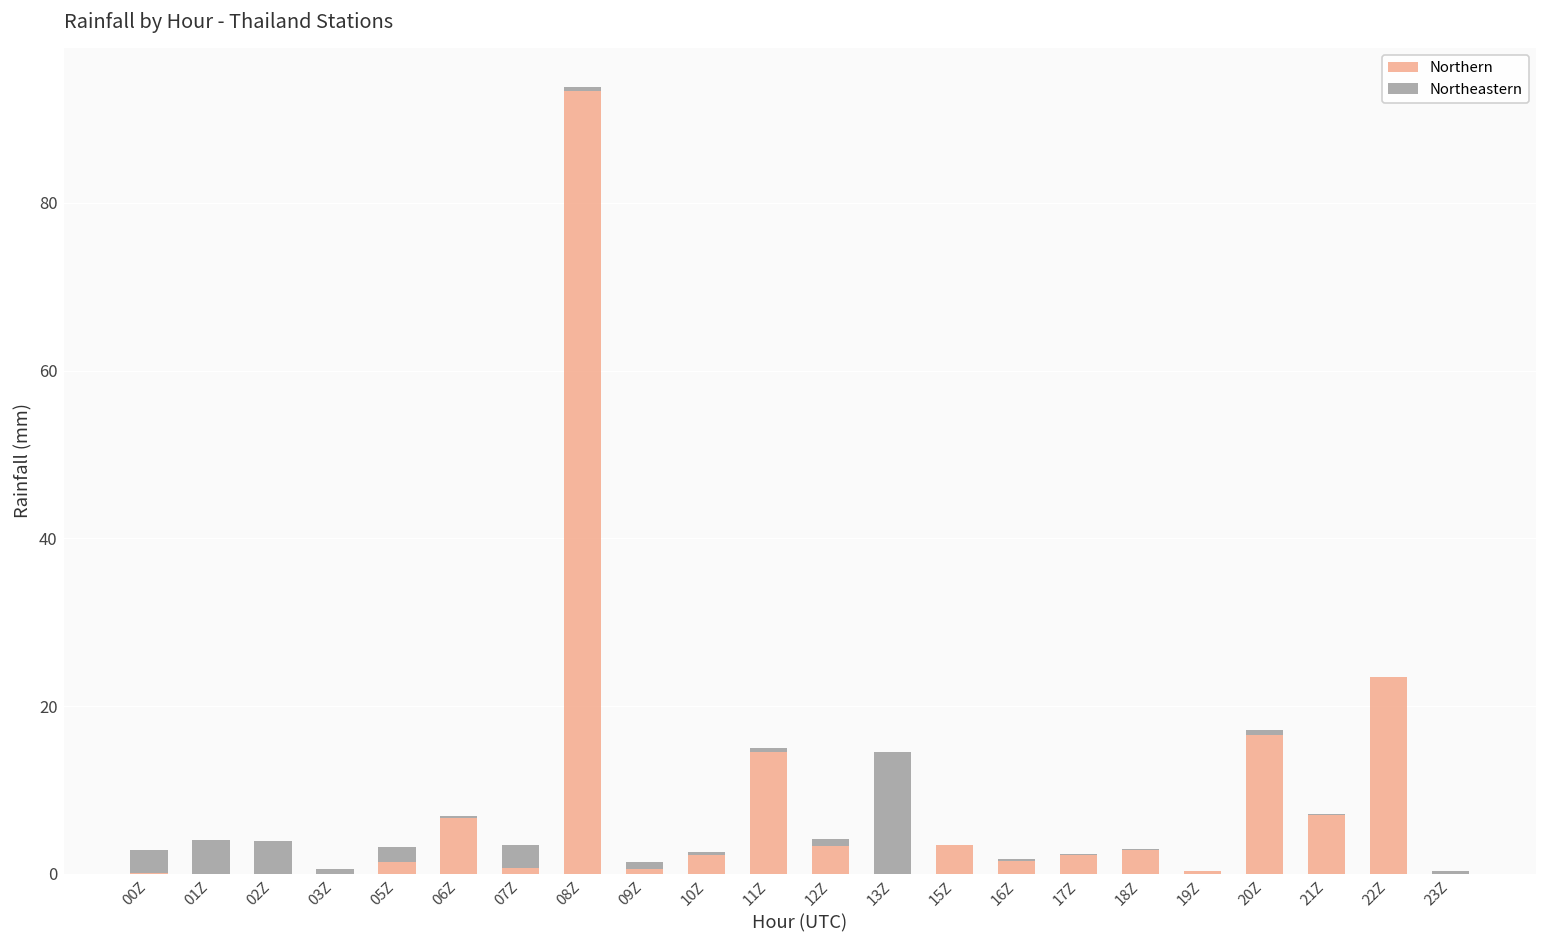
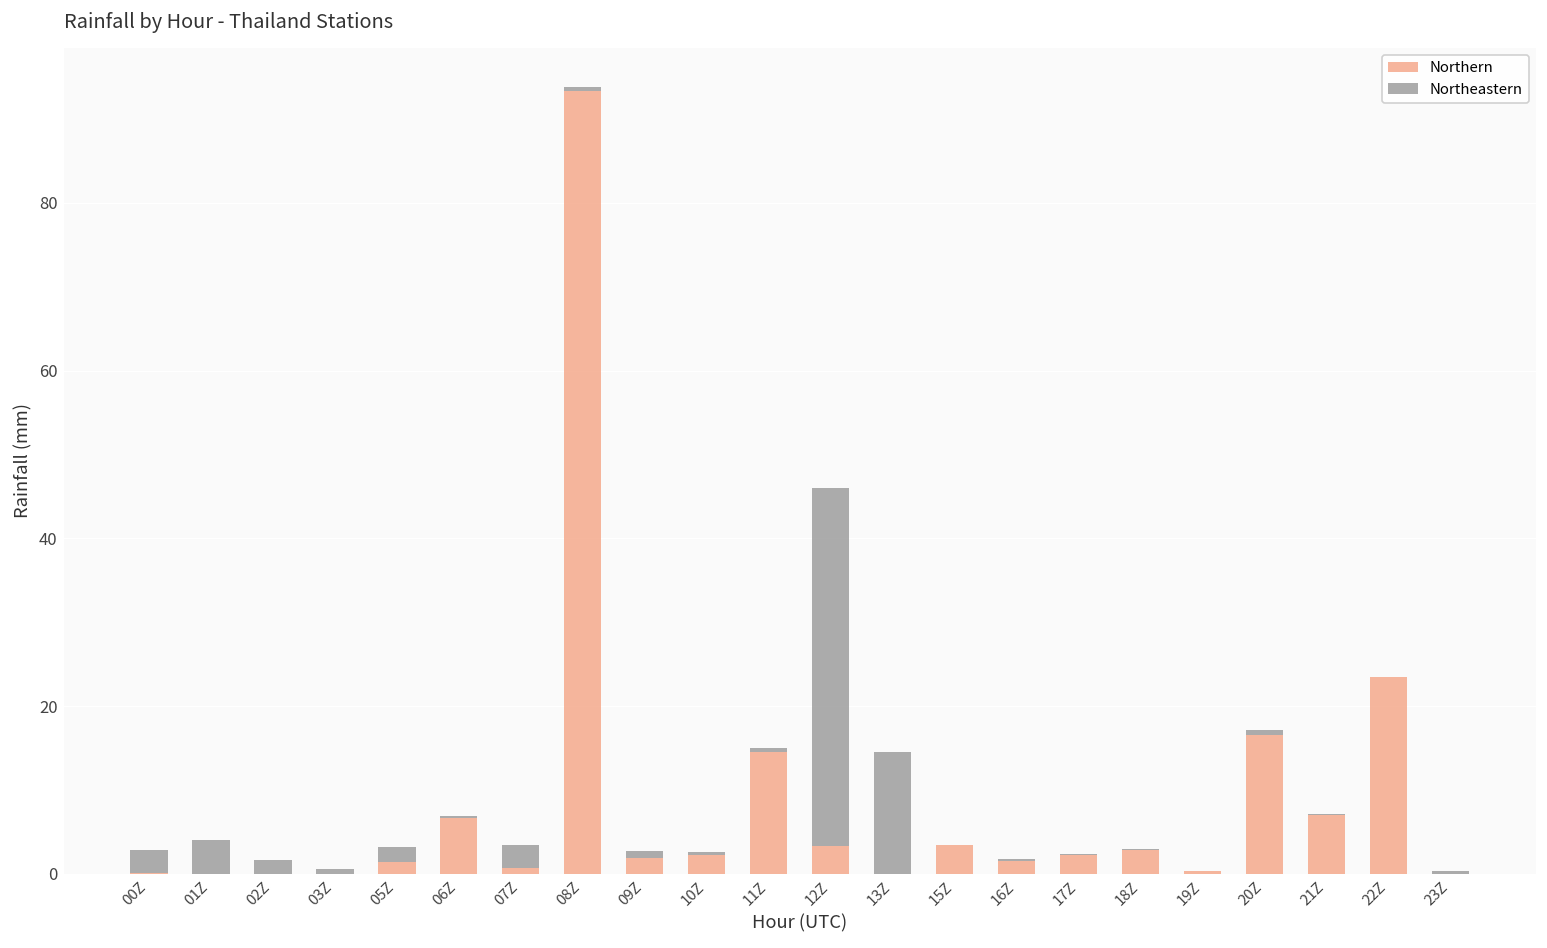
Northeastern, 02Z: 4 -> 2
Northern, 09Z: 1 -> 2
Northeastern, 12Z: 1 -> 43
